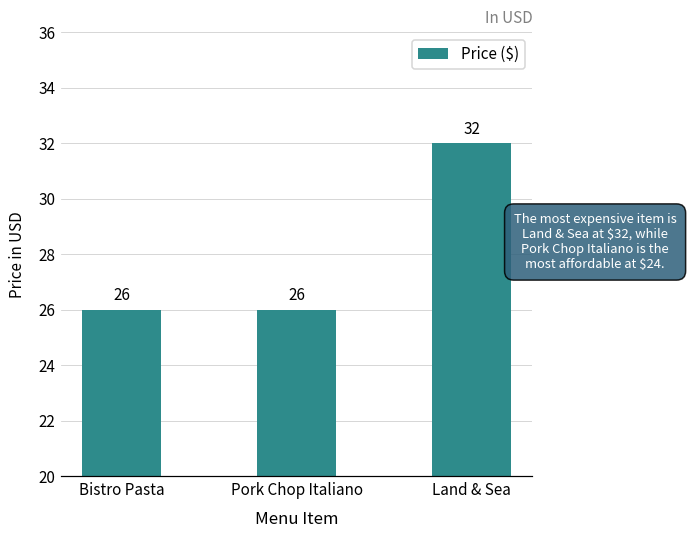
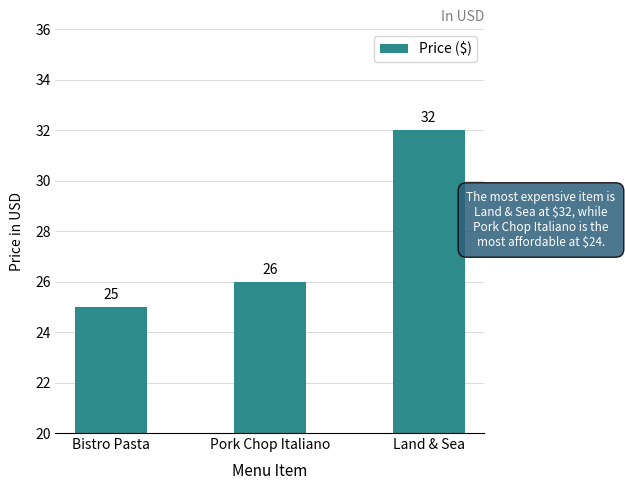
Bistro Pasta: 26 -> 25
